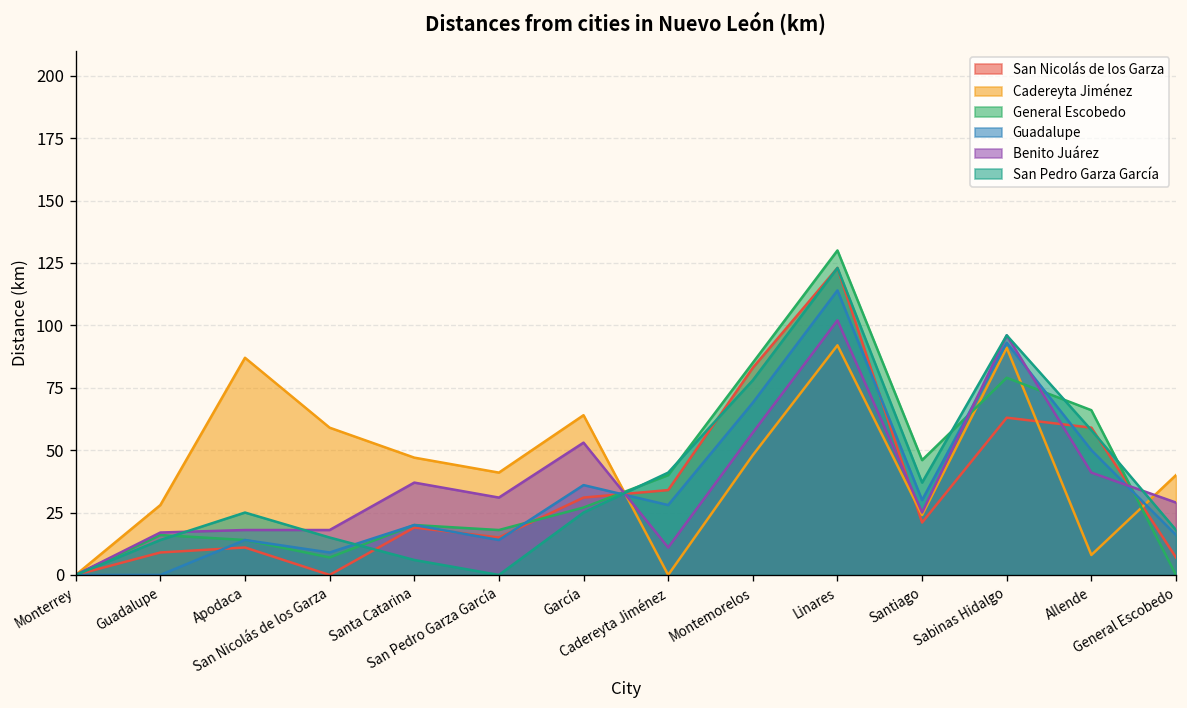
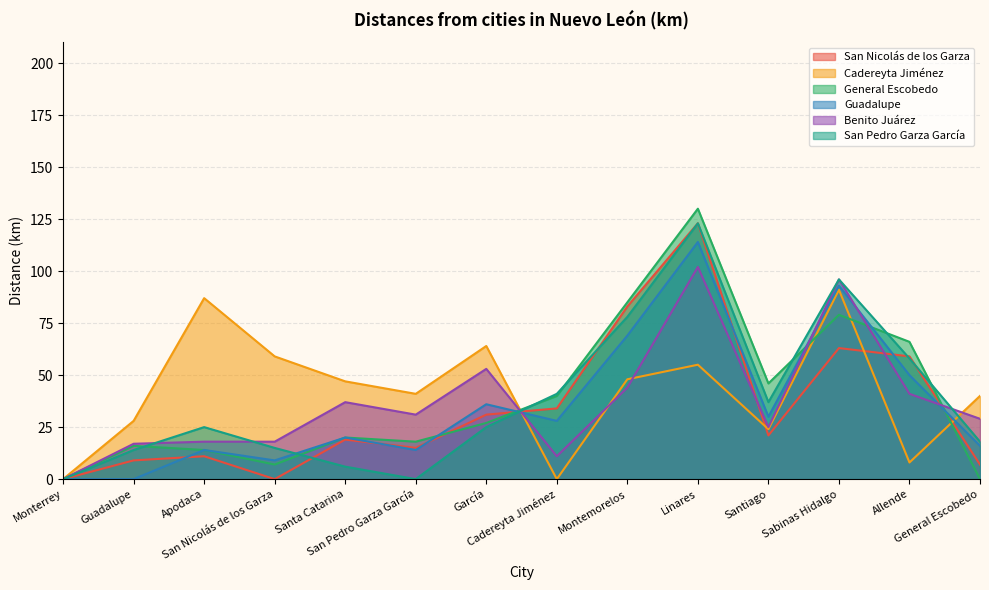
Benito Juárez, Montemorelos: 57 -> 44
Cadereyta Jiménez, Linares: 92 -> 55
